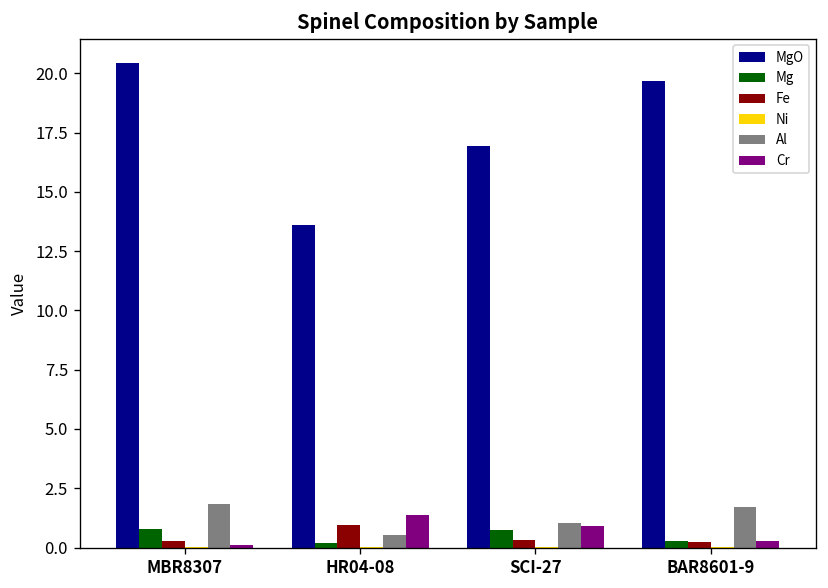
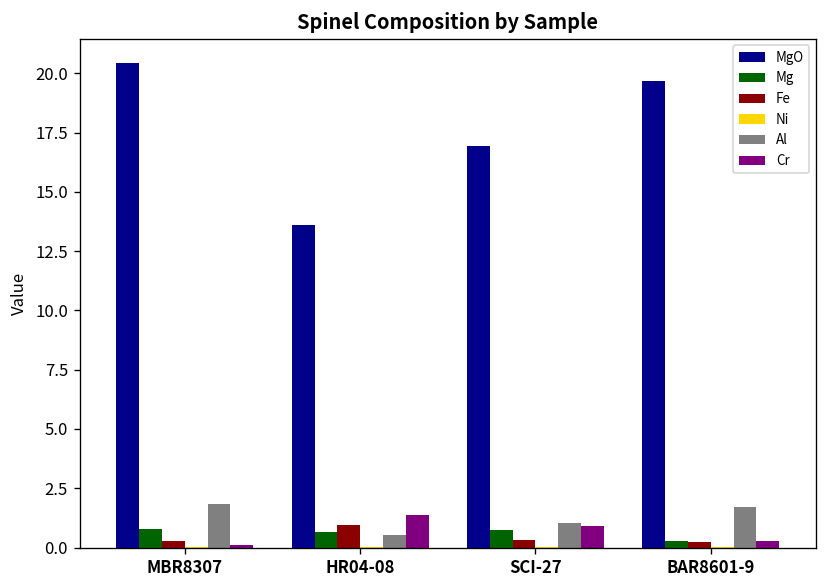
Mg, HR04-08: 0.2 -> 0.6
